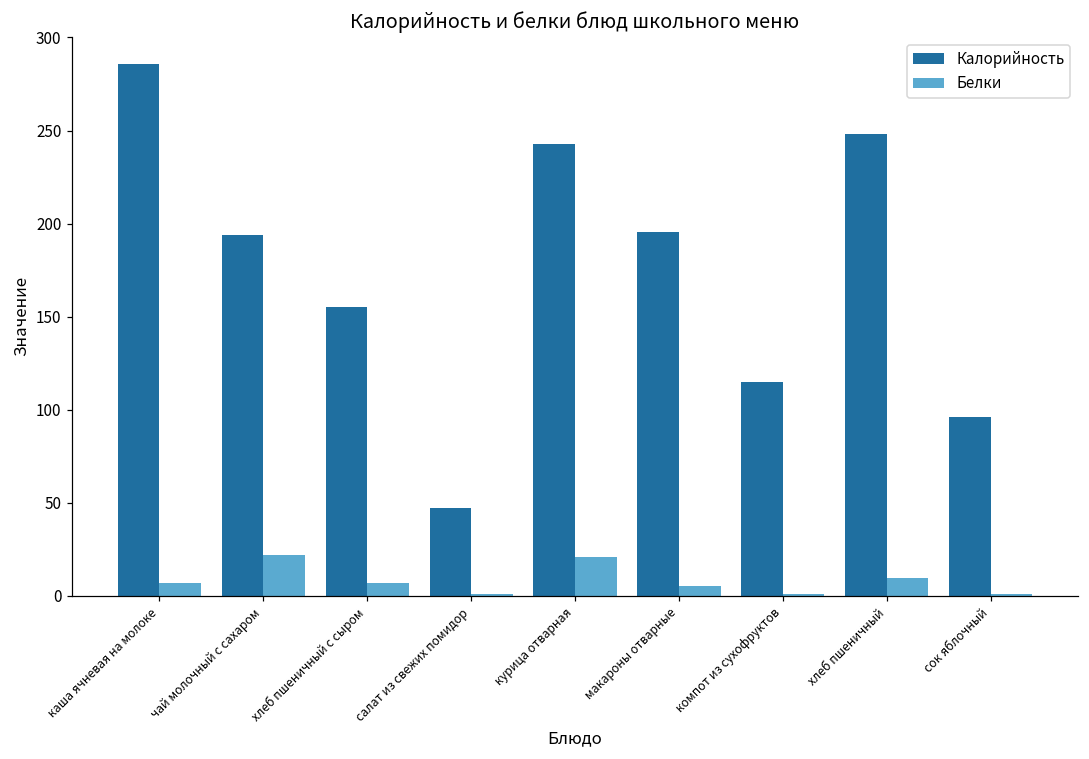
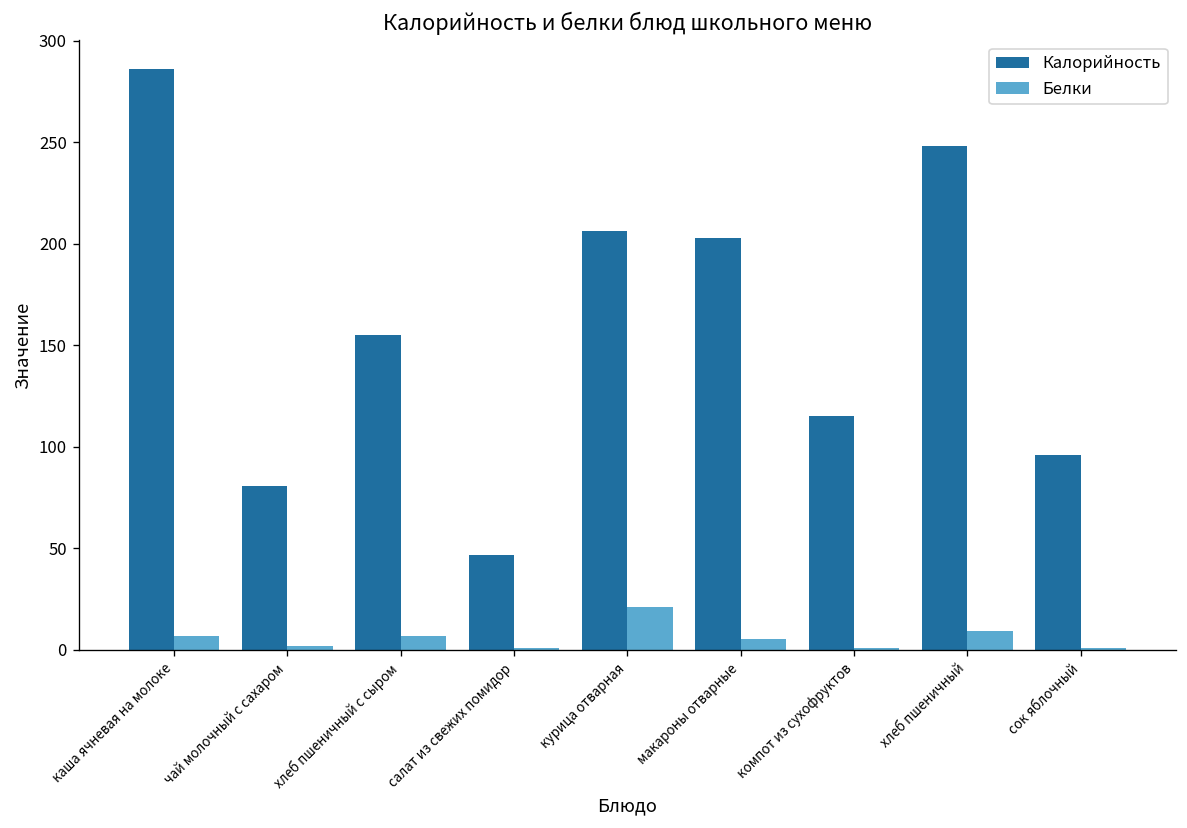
Калорийность, чай молочный с сахаром: 194 -> 81
Белки, чай молочный с сахаром: 22 -> 2
Калорийность, курица отварная: 243 -> 206
Калорийность, макароны отварные: 196 -> 203
